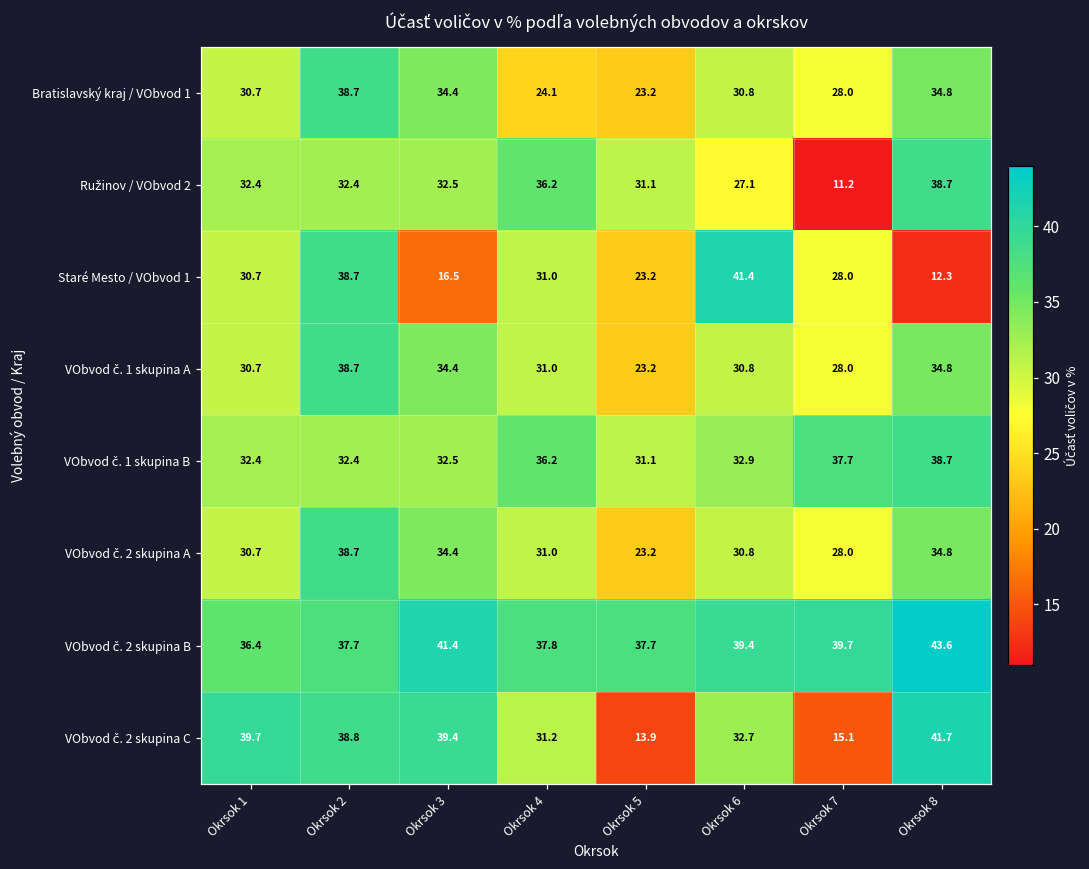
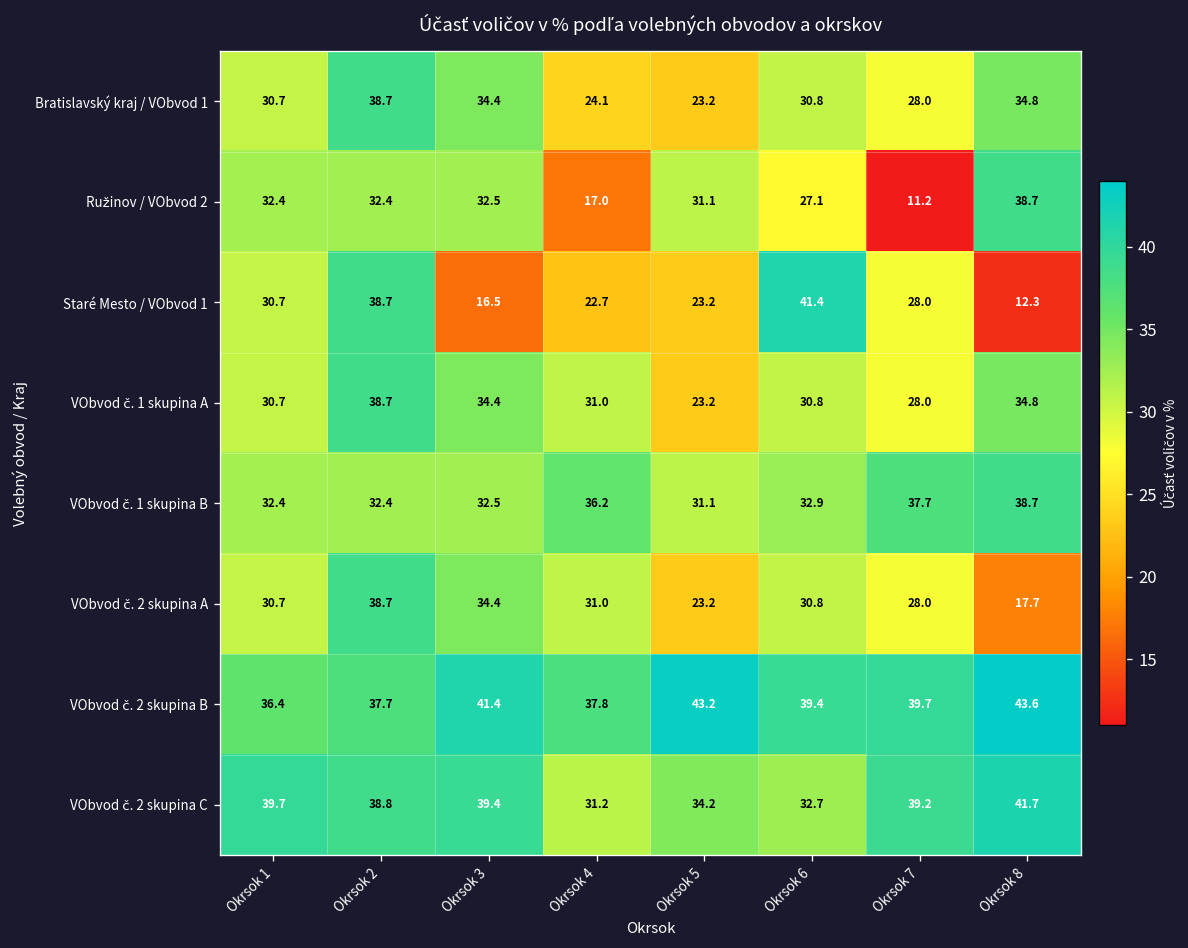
Ružinov / VObvod 2, Okrsok 4: 36.2 -> 17.0
Staré Mesto / VObvod 1, Okrsok 4: 31.0 -> 22.7
VObvod č. 2 skupina A, Okrsok 8: 34.8 -> 17.7
VObvod č. 2 skupina B, Okrsok 5: 37.7 -> 43.2
VObvod č. 2 skupina C, Okrsok 5: 13.9 -> 34.2
VObvod č. 2 skupina C, Okrsok 7: 15.1 -> 39.2
